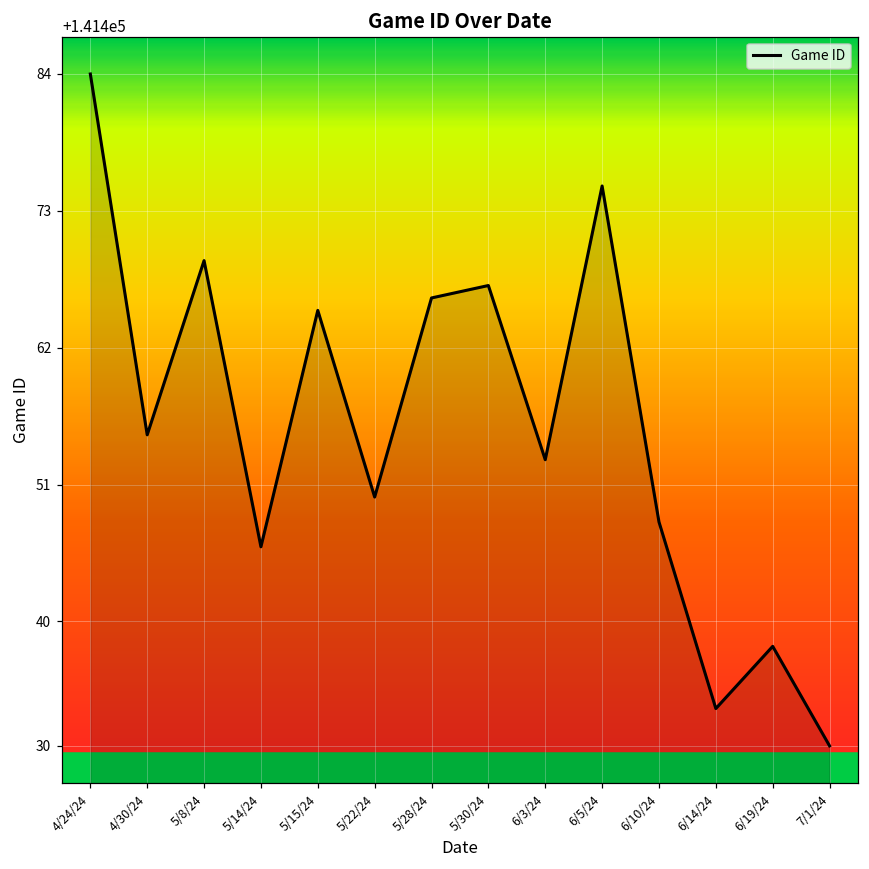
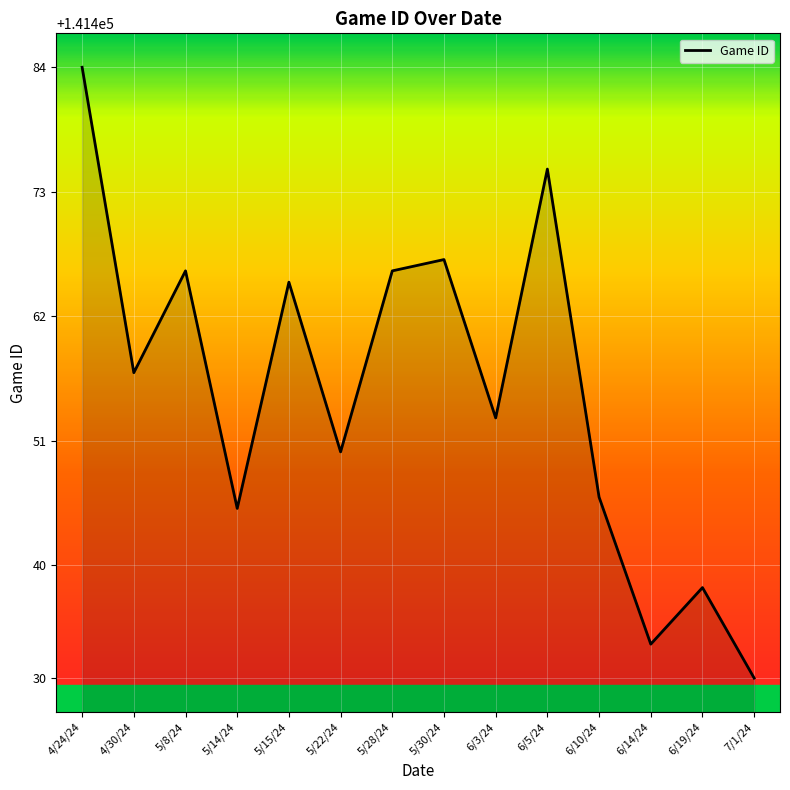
Game ID, 4/30/24: 141455 -> 141457
Game ID, 5/8/24: 141469 -> 141466
Game ID, 5/14/24: 141446 -> 141445
Game ID, 6/10/24: 141448 -> 141446
